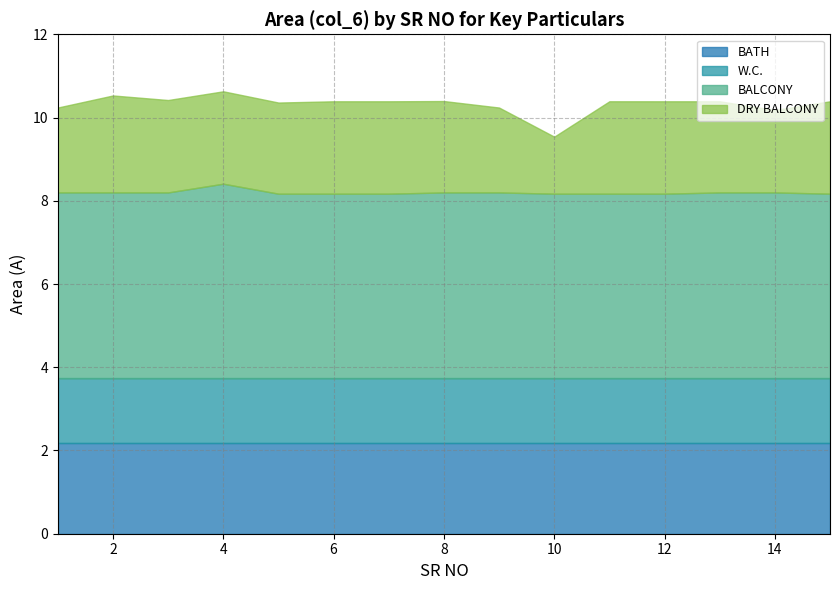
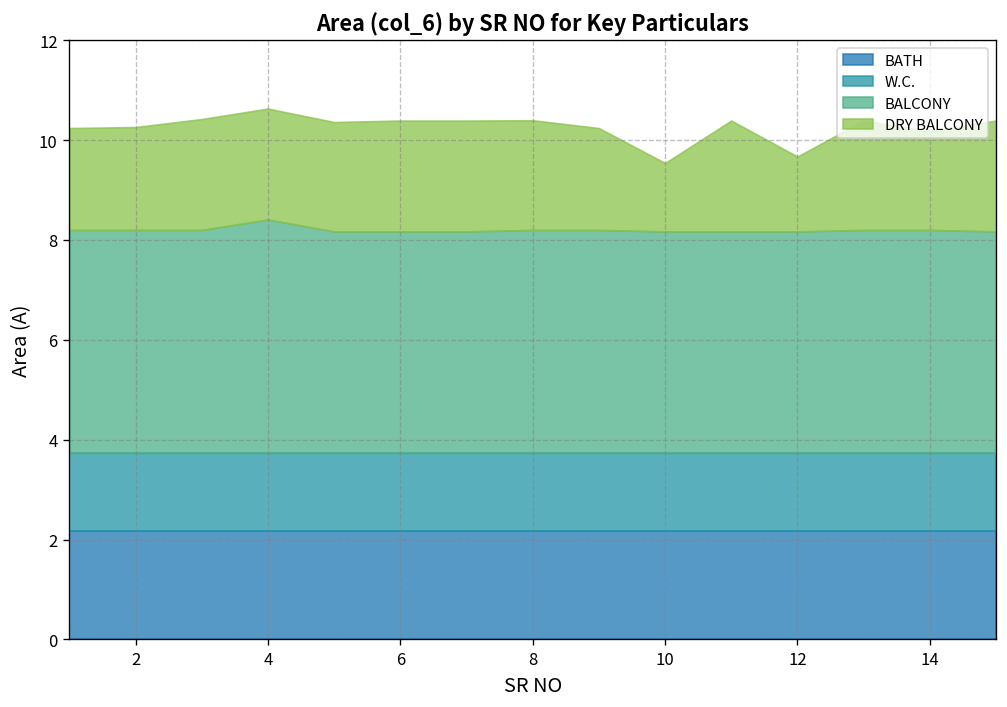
DRY BALCONY, 2: 2.3 -> 2.1
DRY BALCONY, 12: 2.2 -> 1.5
